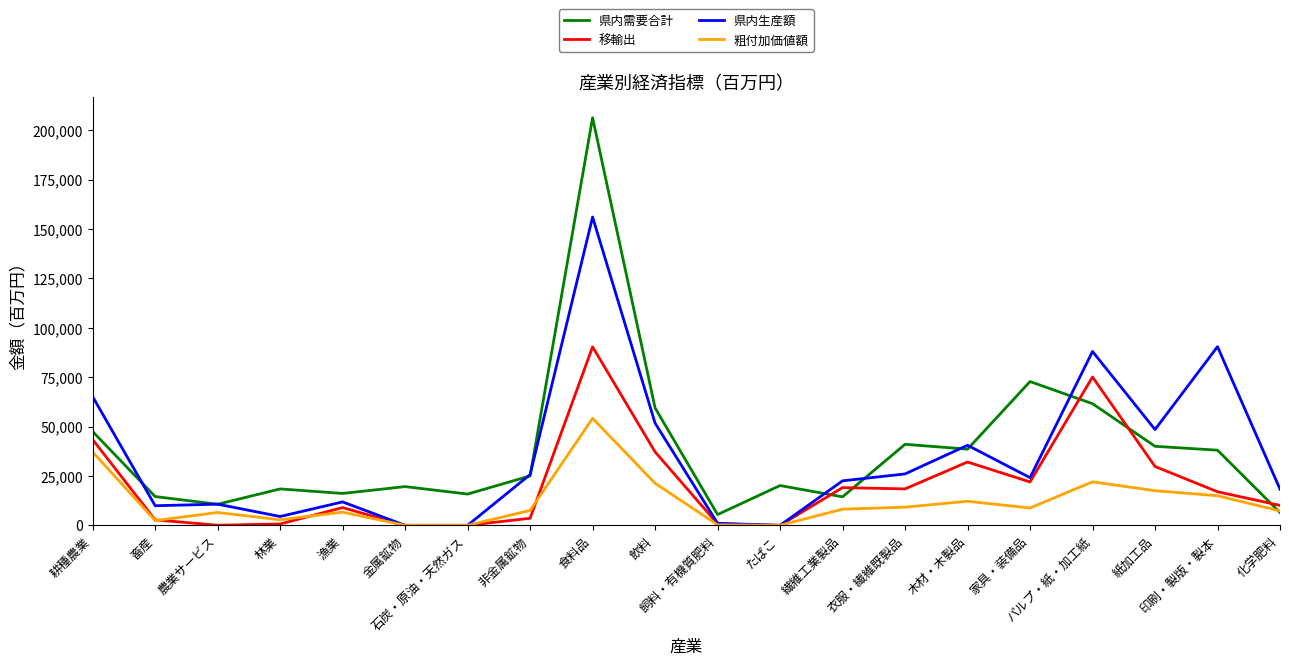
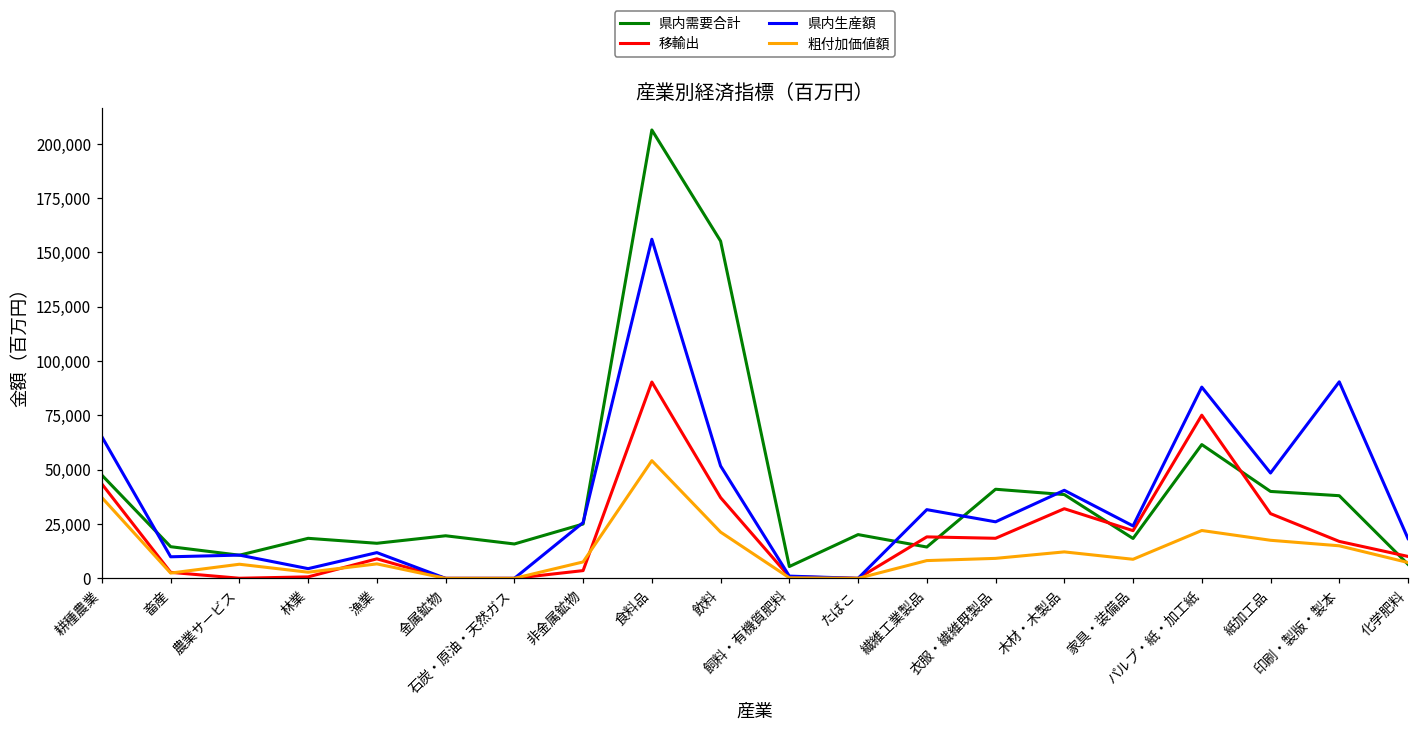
県内需要合計, 飲料: 59,000 -> 155,000
県内生産額, 繊維工業製品: 23,000 -> 32,000
県内需要合計, 家具・装備品: 73,000 -> 18,000
